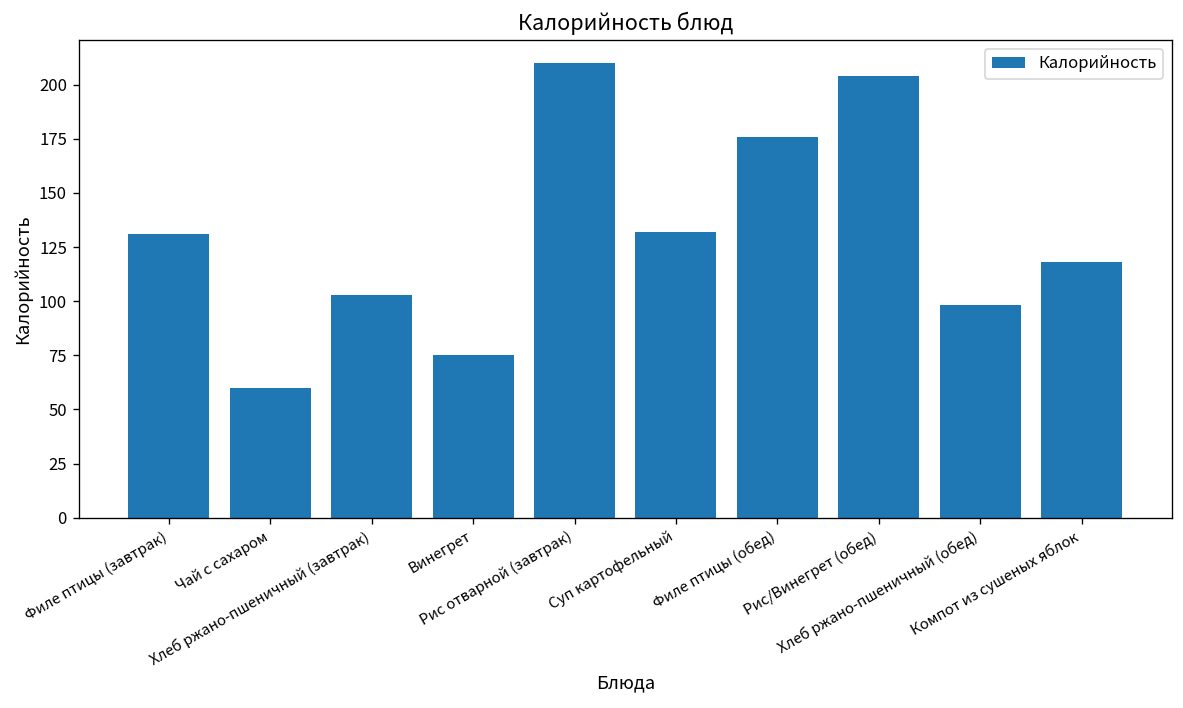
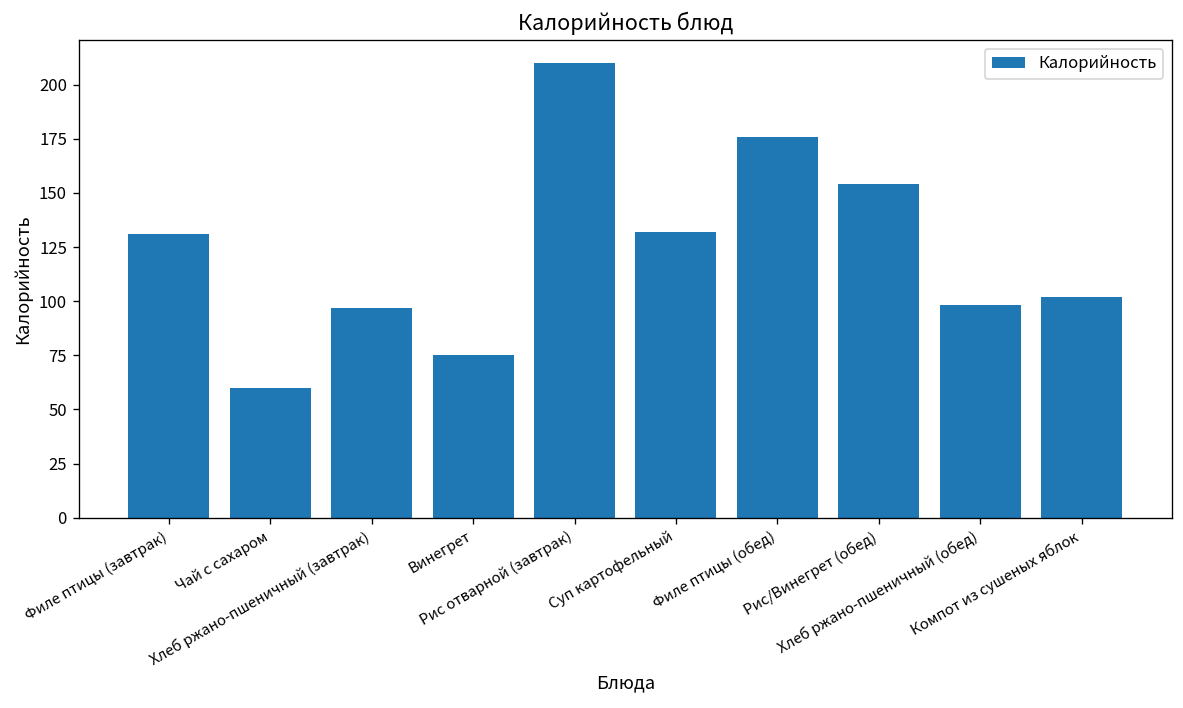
Хлеб ржано-пшеничный (завтрак): 103 -> 97
Рис/Винегрет (обед): 204 -> 154
Компот из сушеных яблок: 118 -> 102
